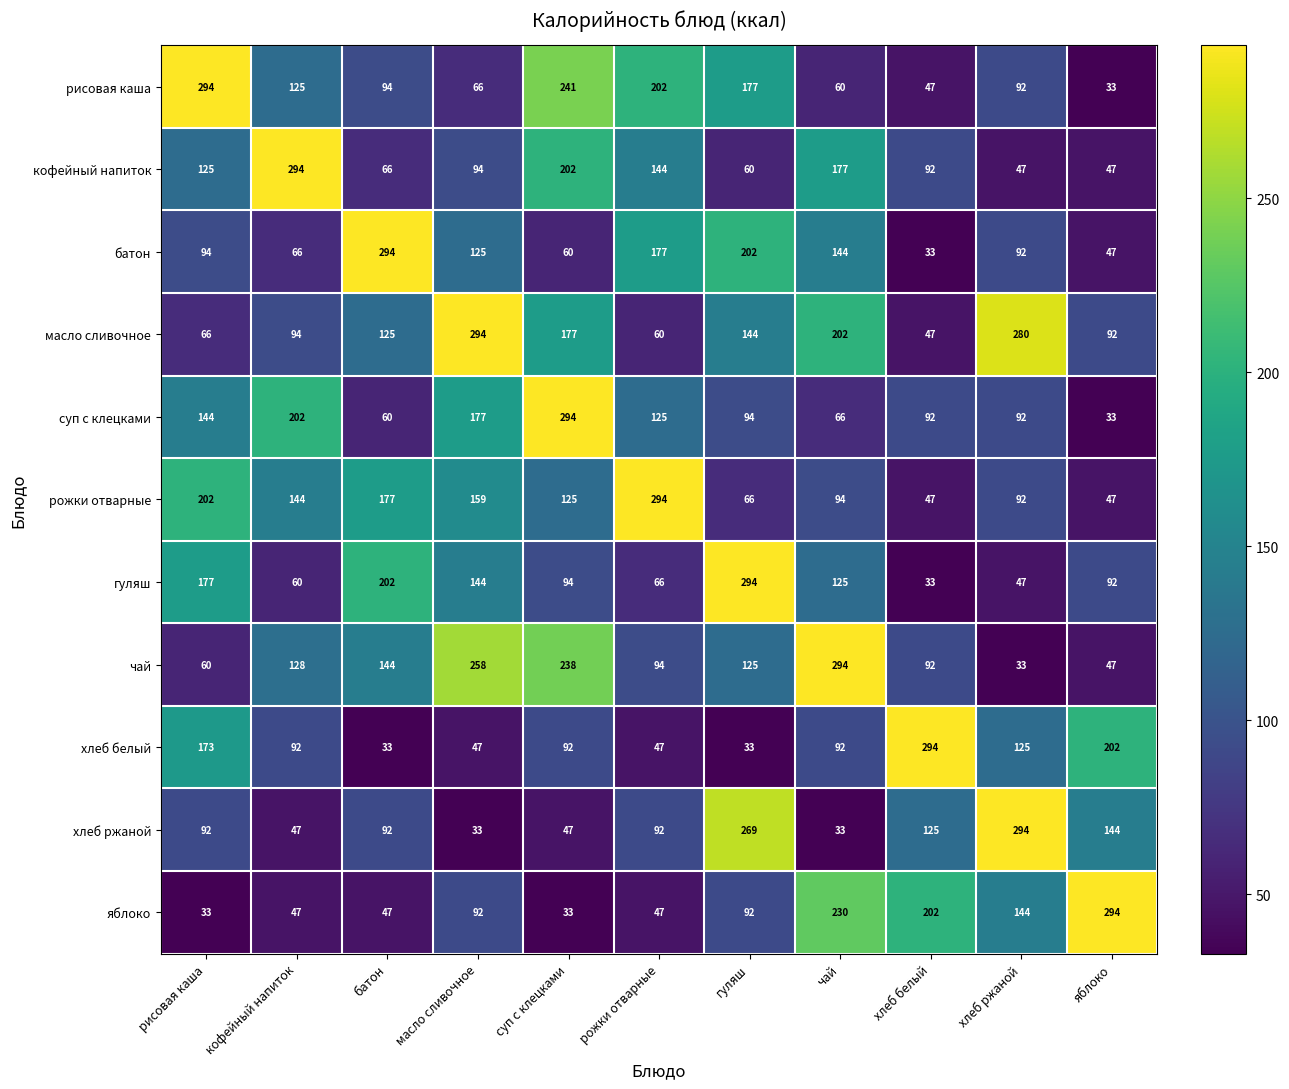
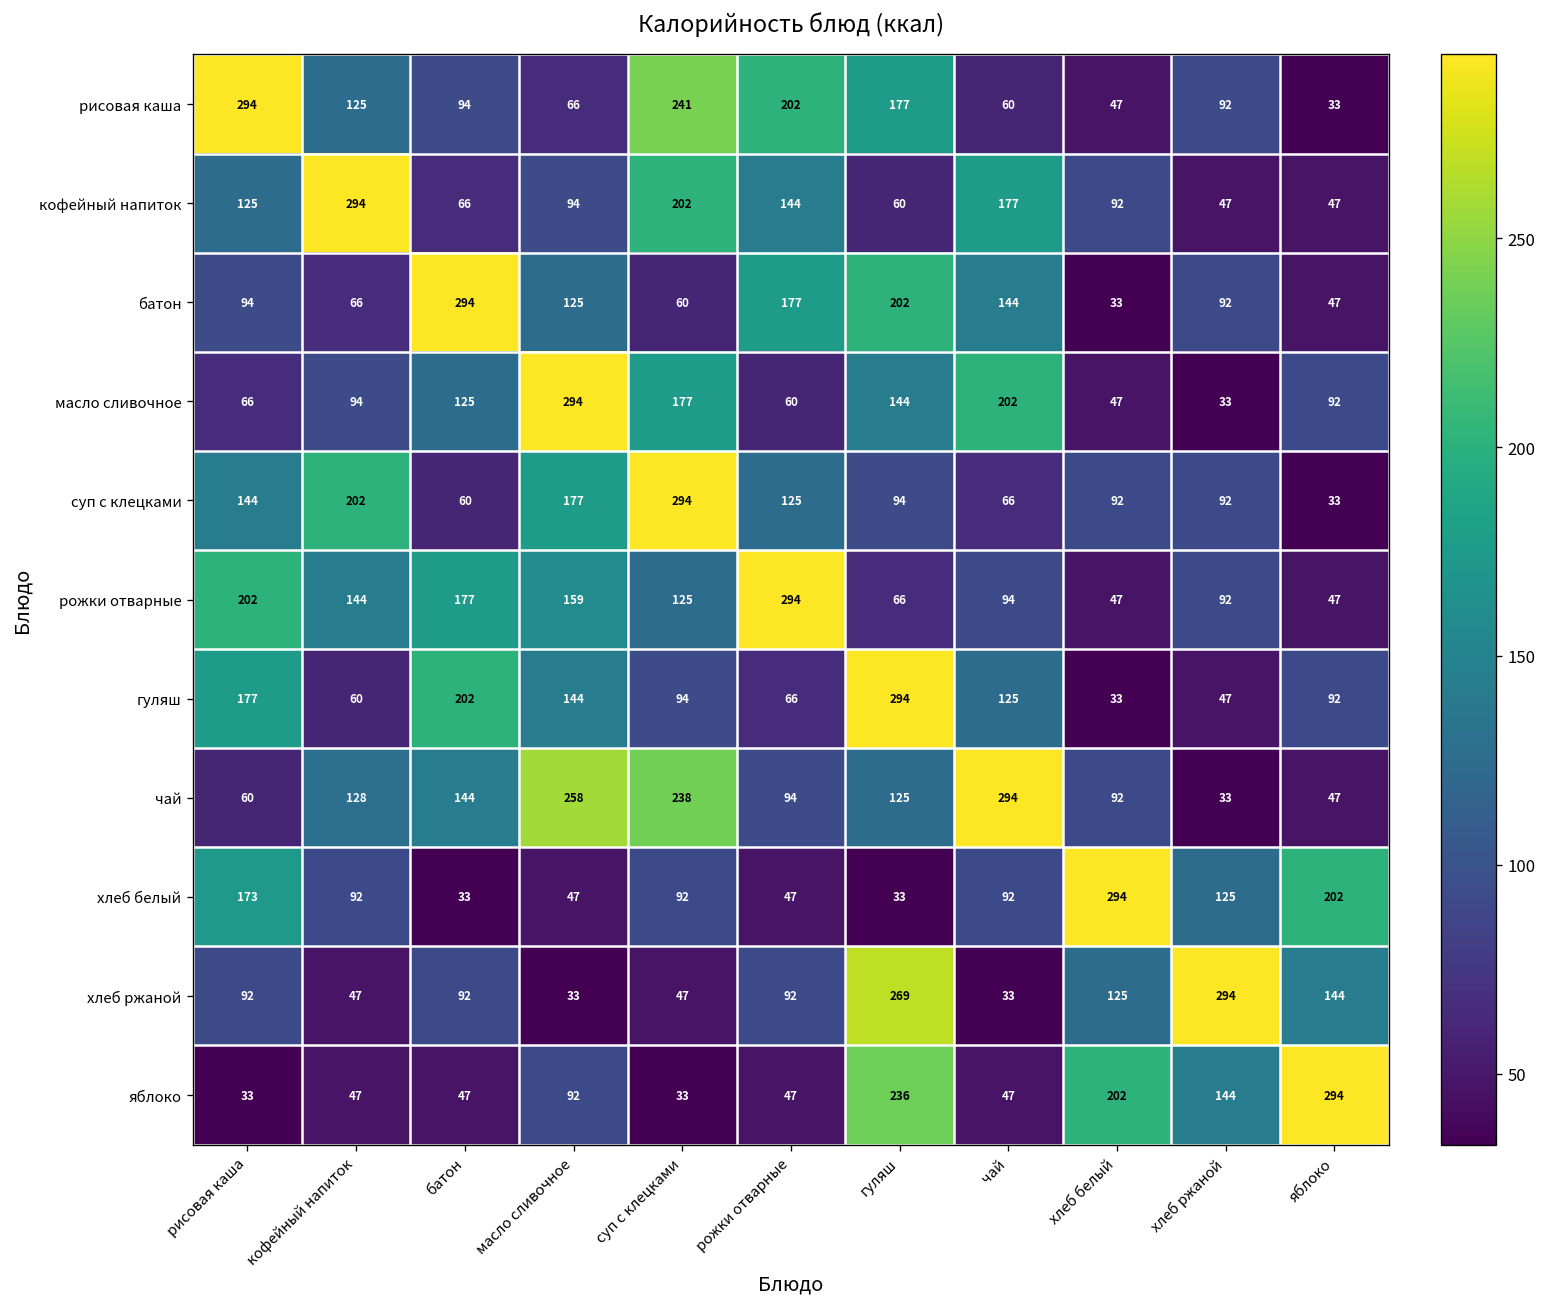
масло сливочное, хлеб ржаной: 280 -> 33
яблоко, гуляш: 92 -> 236
яблоко, чай: 230 -> 47
